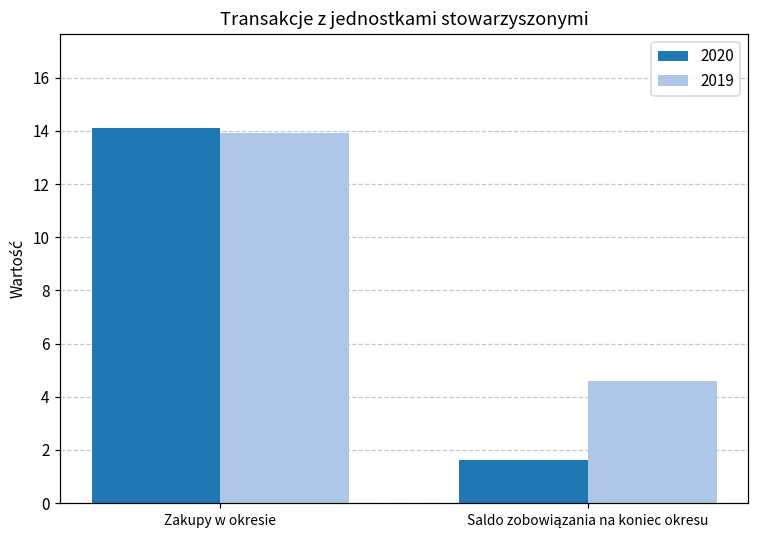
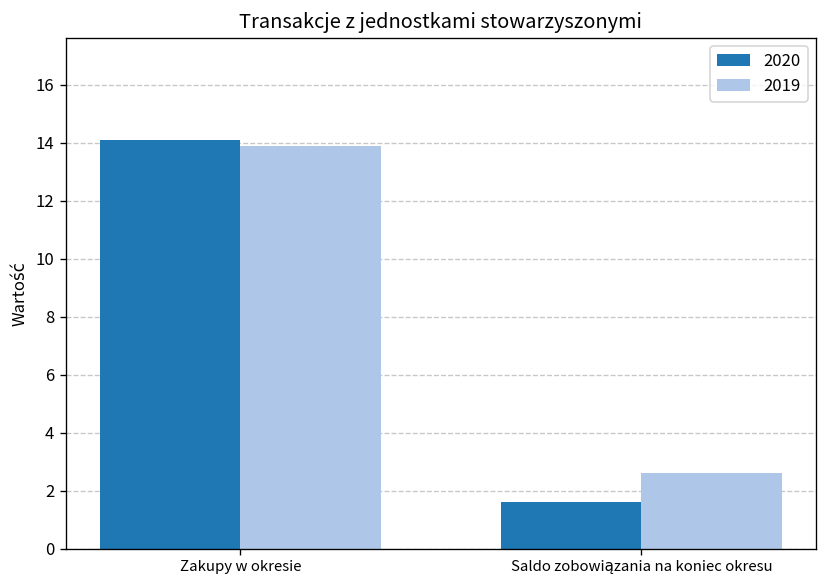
2019, Saldo zobowiązania na koniec okresu: 4.6 -> 2.6
